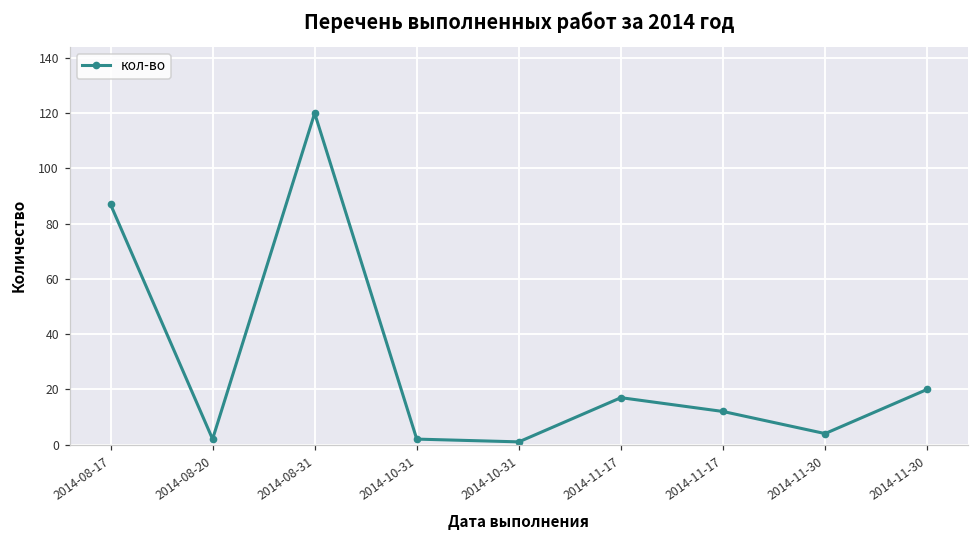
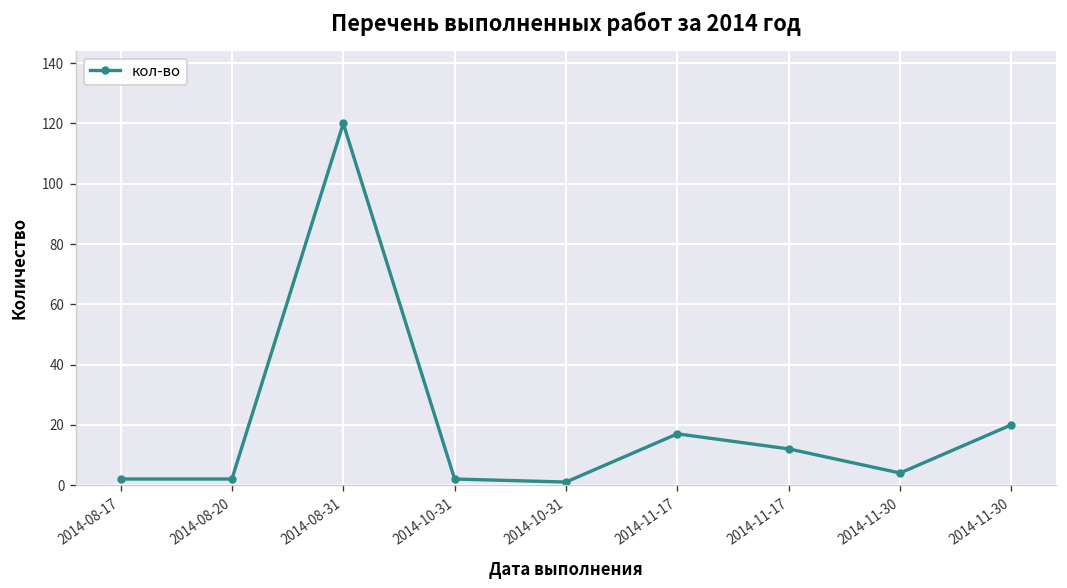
2014-08-17: 87 -> 2
